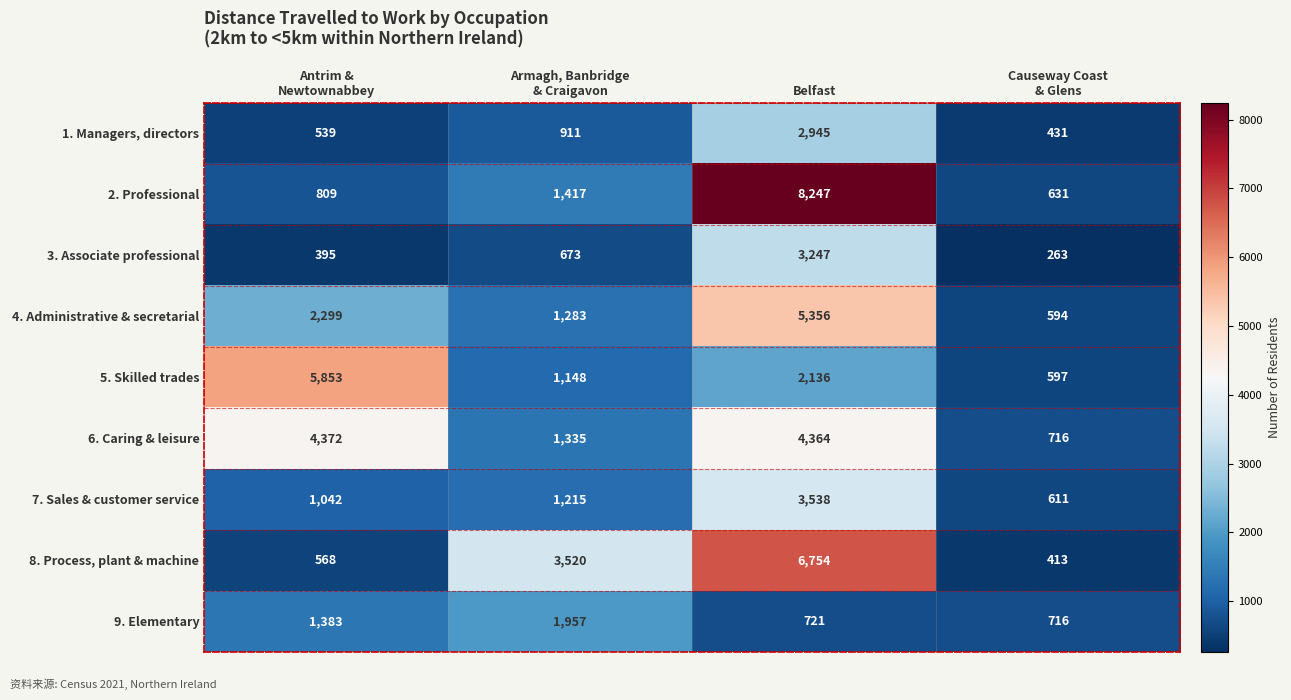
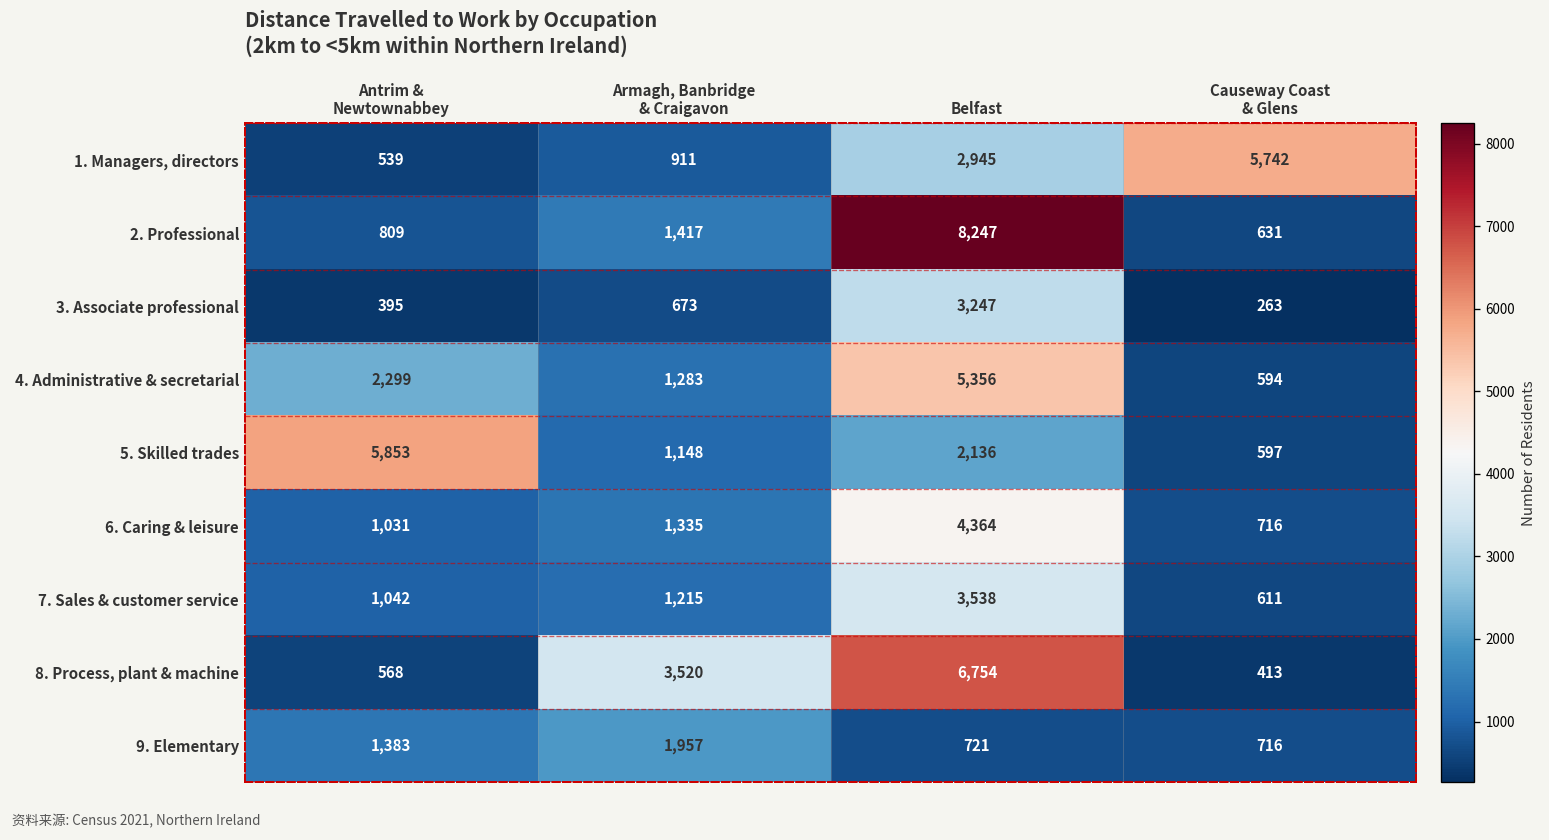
1. Managers, directors, Causeway Coast & Glens: 431 -> 5,742
6. Caring & leisure, Antrim & Newtownabbey: 4,372 -> 1,031
